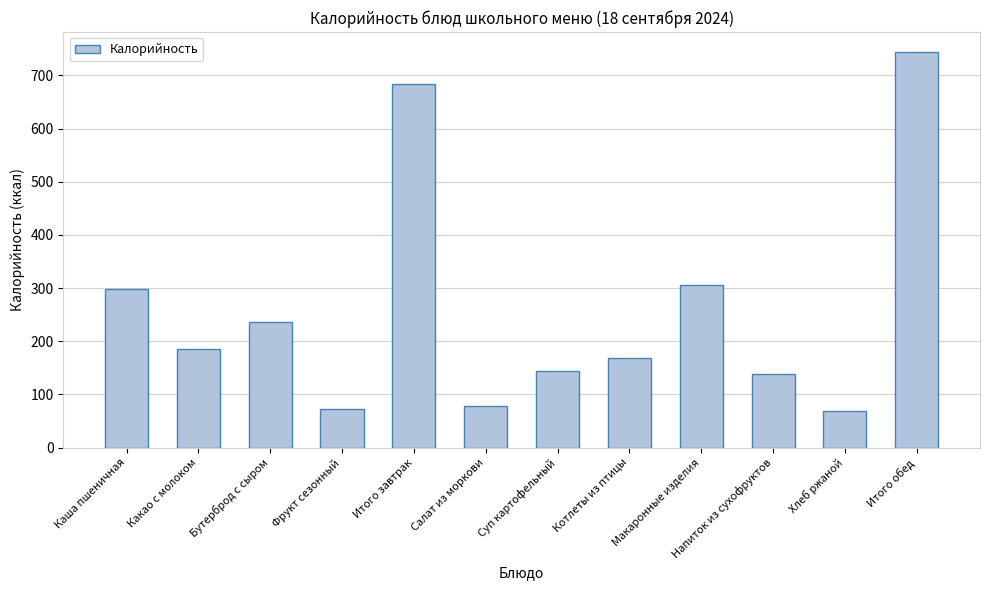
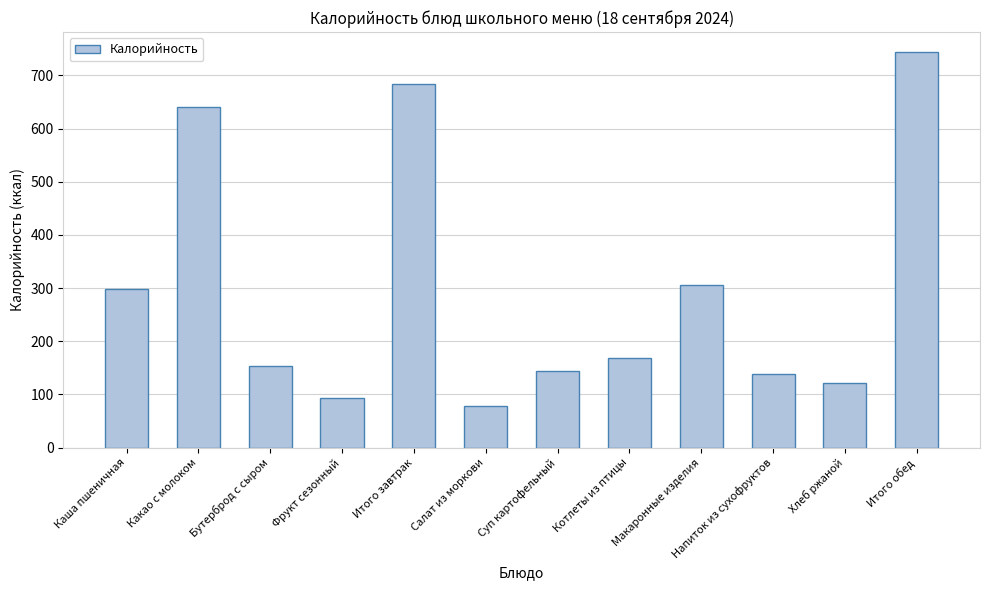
Какао с молоком: 190 -> 640
Бутерброд с сыром: 240 -> 150
Фрукт сезонный: 70 -> 90
Хлеб ржаной: 70 -> 120
